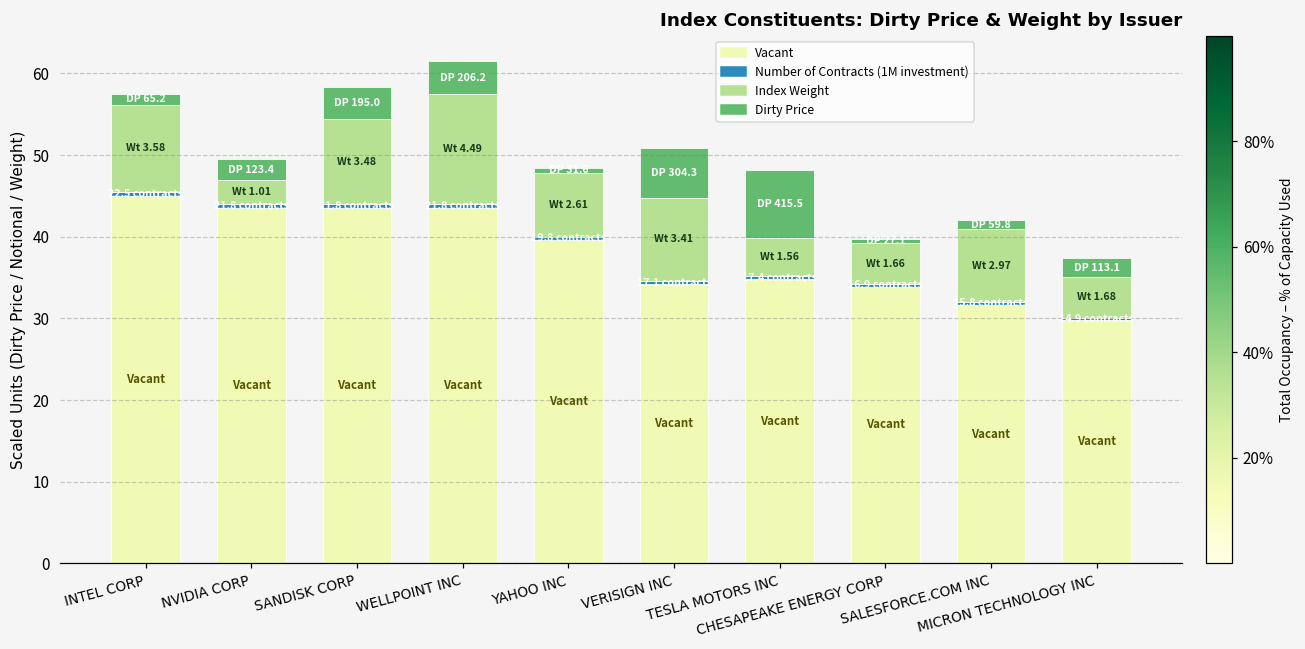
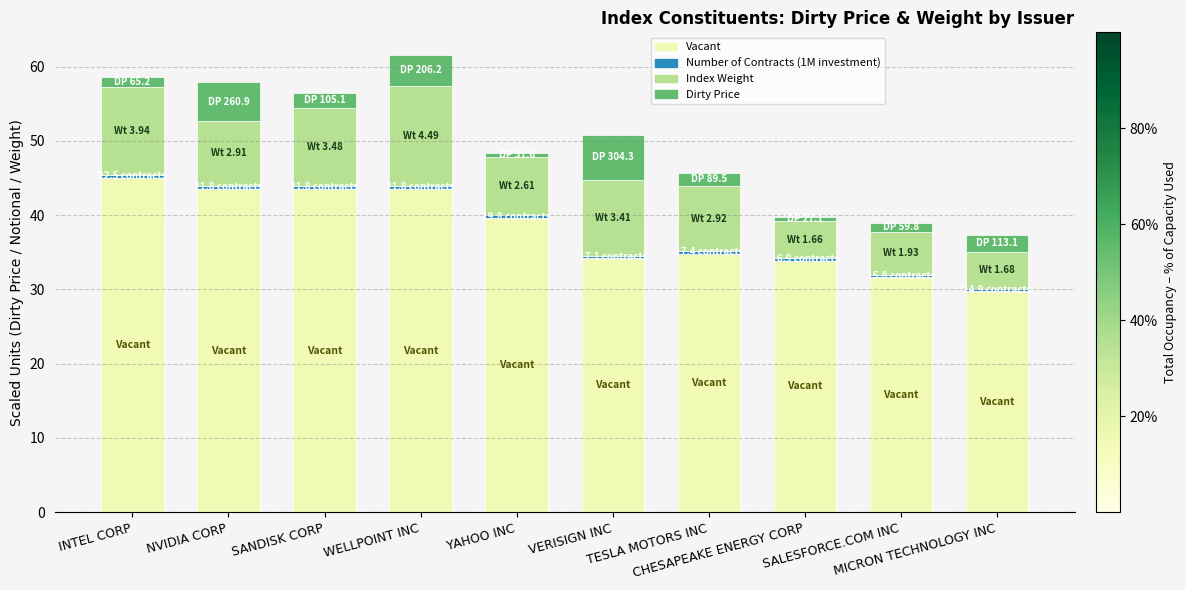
Index Weight, INTEL CORP: 3.58 -> 3.94
Index Weight, NVIDIA CORP: 1.01 -> 2.91
Dirty Price, NVIDIA CORP: 123.4 -> 260.9
Dirty Price, SANDISK CORP: 195.0 -> 105.1
Index Weight, TESLA MOTORS INC: 1.56 -> 2.92
Dirty Price, TESLA MOTORS INC: 415.5 -> 89.5
Index Weight, SALESFORCE.COM INC: 2.97 -> 1.93
